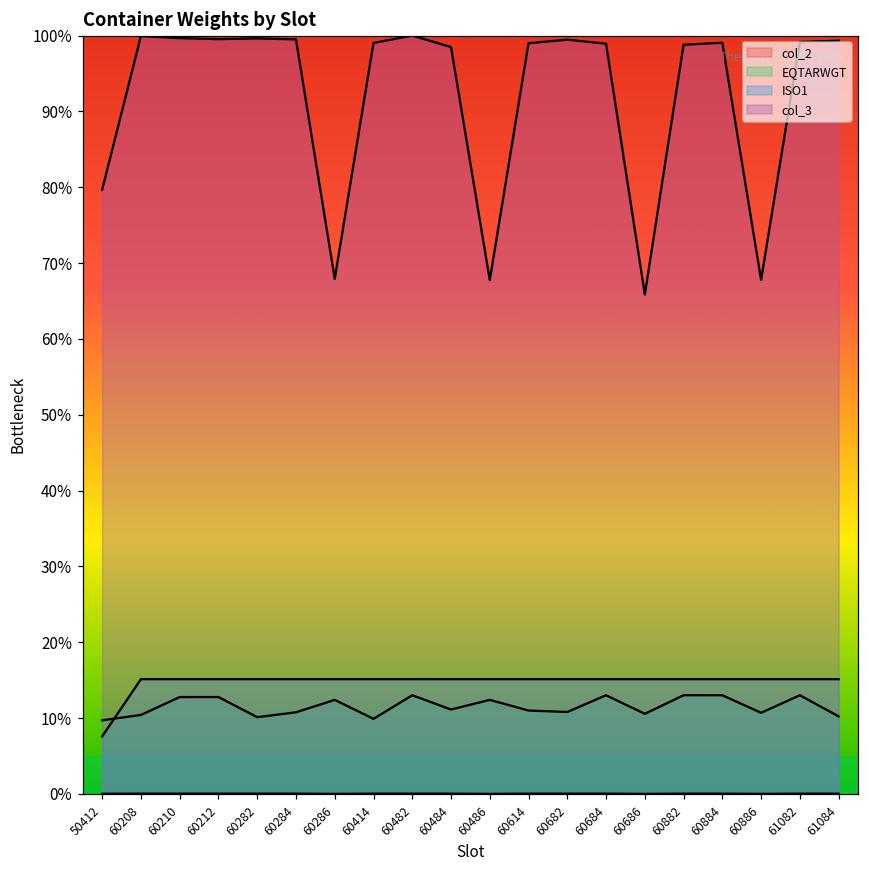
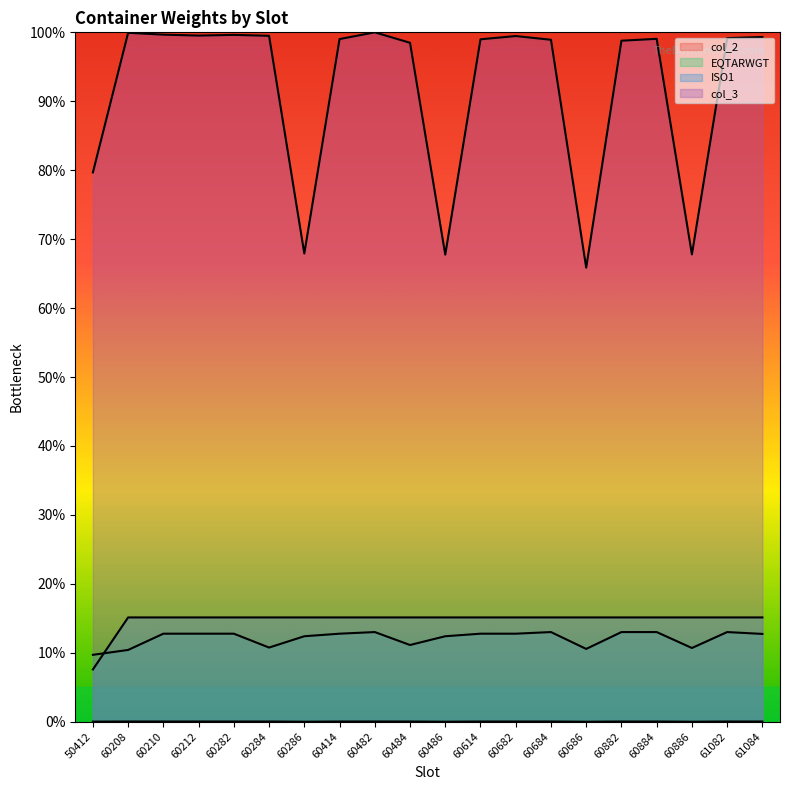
EQTARWGT, 60282: 10% -> 13%
EQTARWGT, 60414: 10% -> 13%
EQTARWGT, 60614: 11% -> 13%
EQTARWGT, 60682: 11% -> 13%
EQTARWGT, 61084: 10% -> 13%
